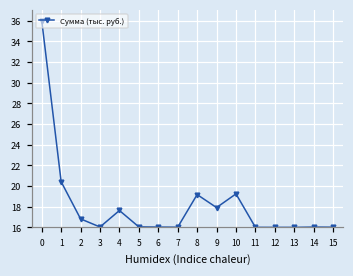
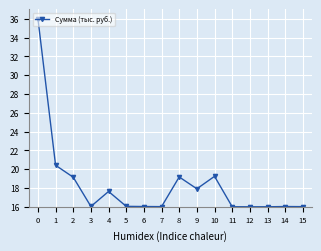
2: 17 -> 19
